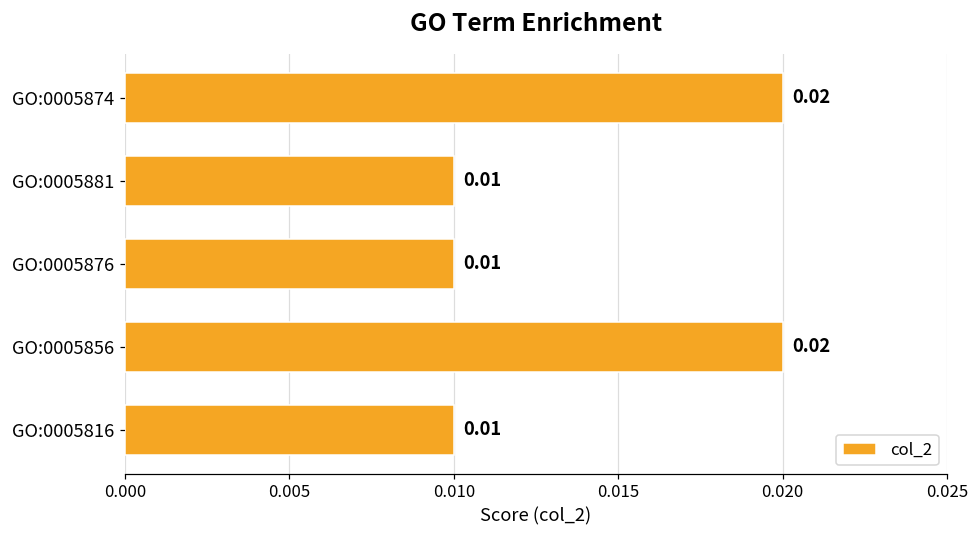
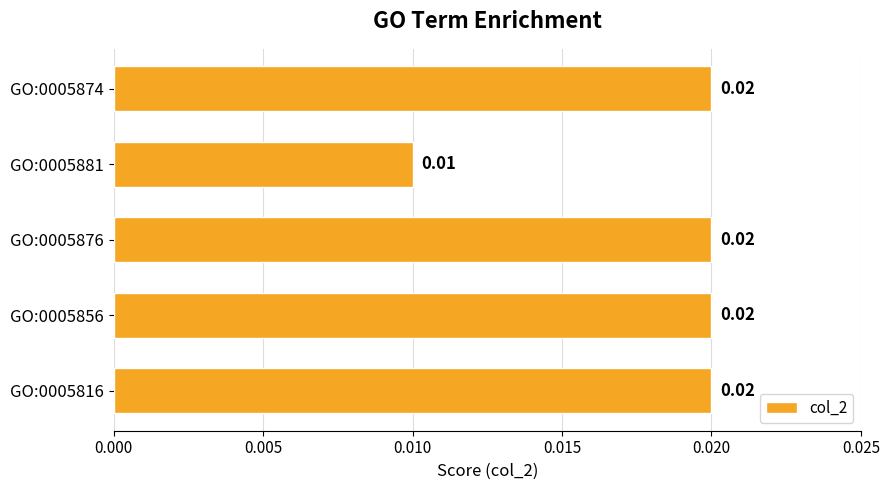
GO:0005876: 0.01 -> 0.02
GO:0005816: 0.01 -> 0.02
